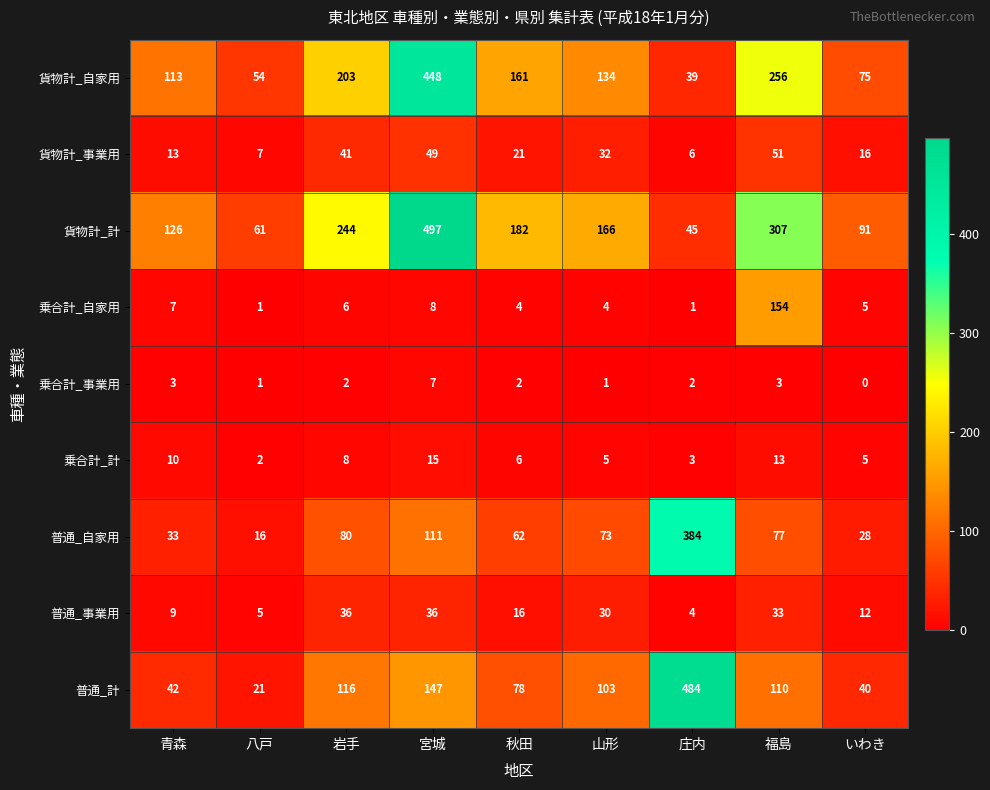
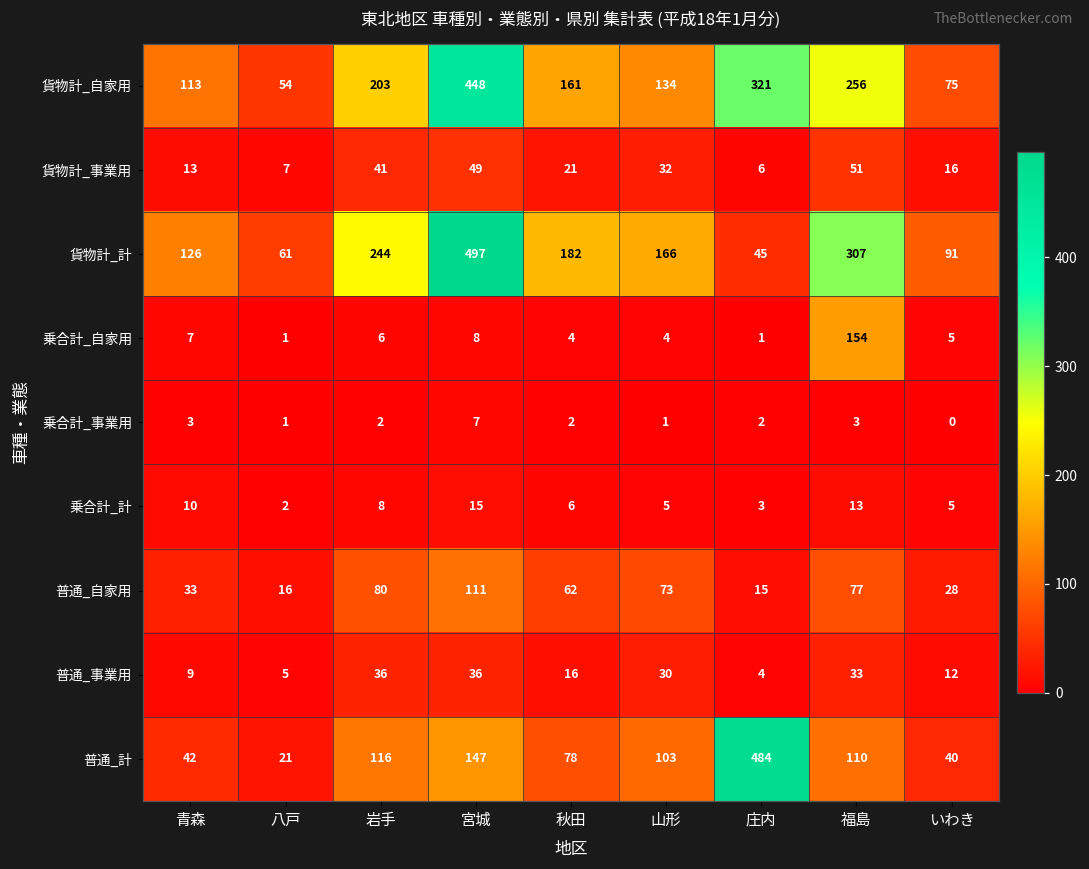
貨物計_自家用, 庄内: 39 -> 321
普通_自家用, 庄内: 384 -> 15
